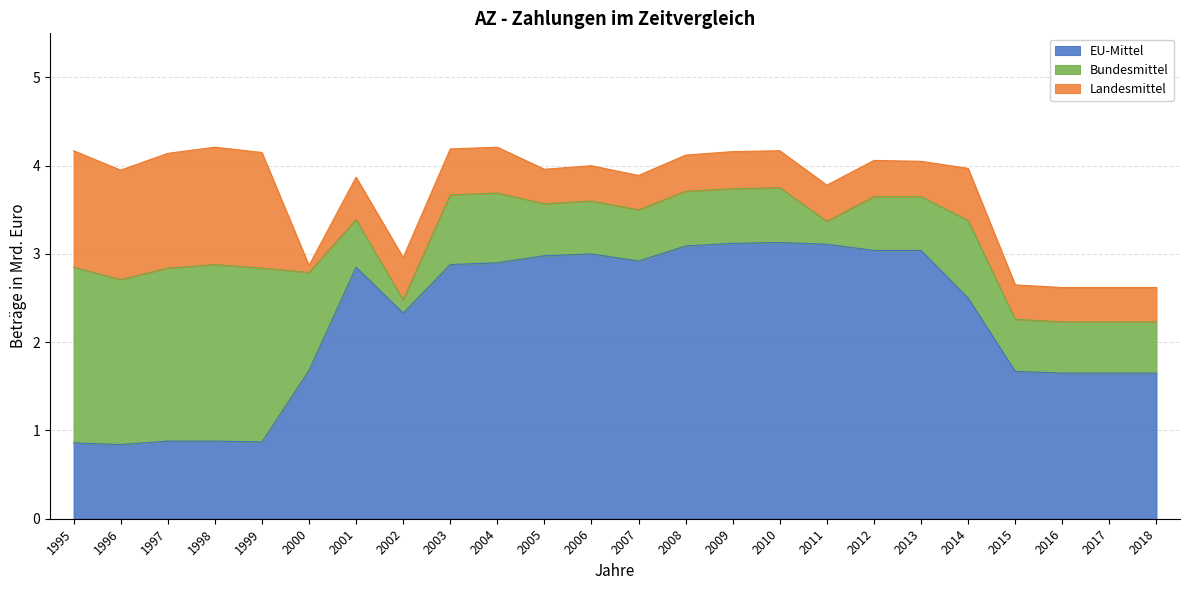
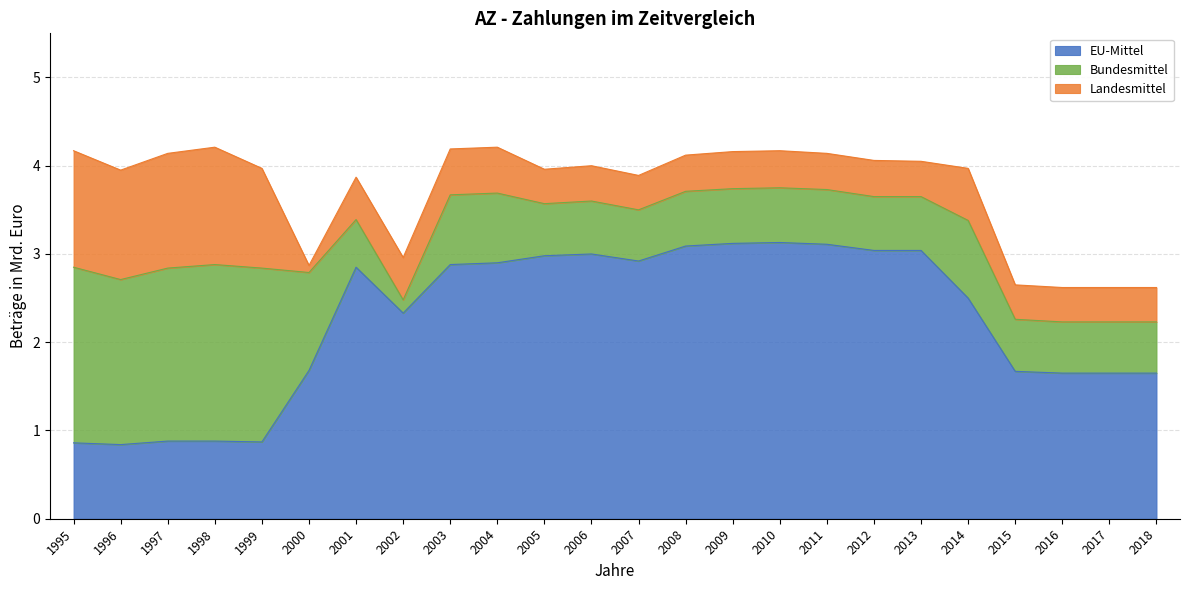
Landesmittel, 1999: 1.3 -> 1.1
Bundesmittel, 2011: 0.3 -> 0.6
